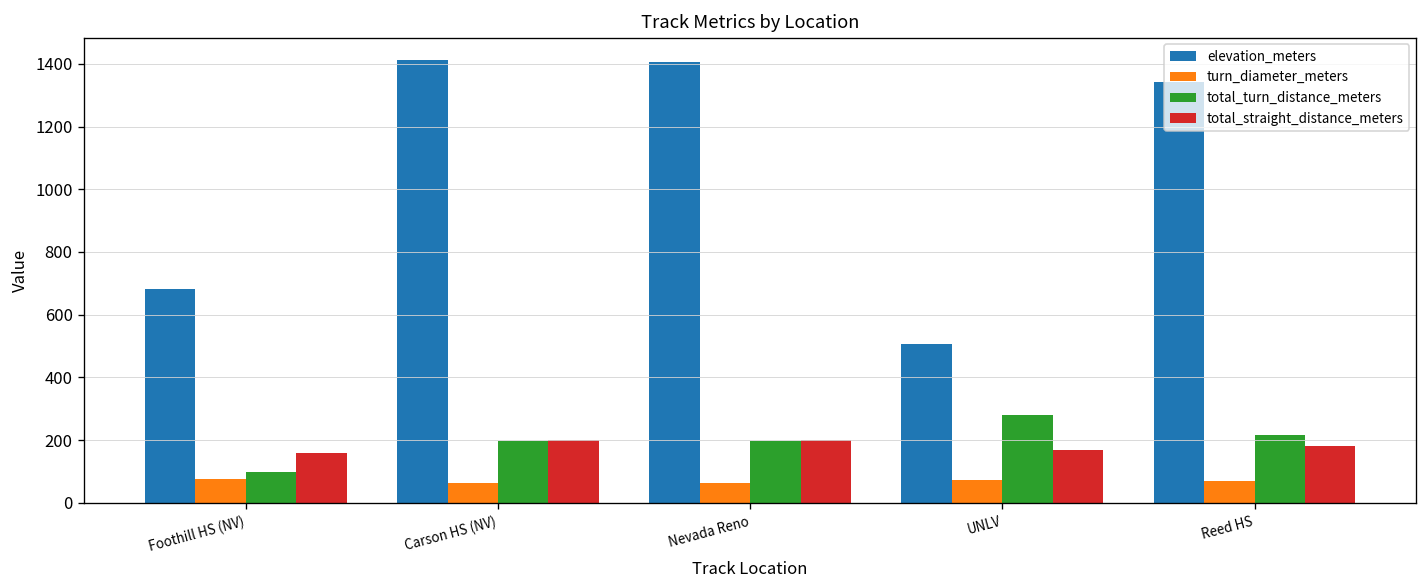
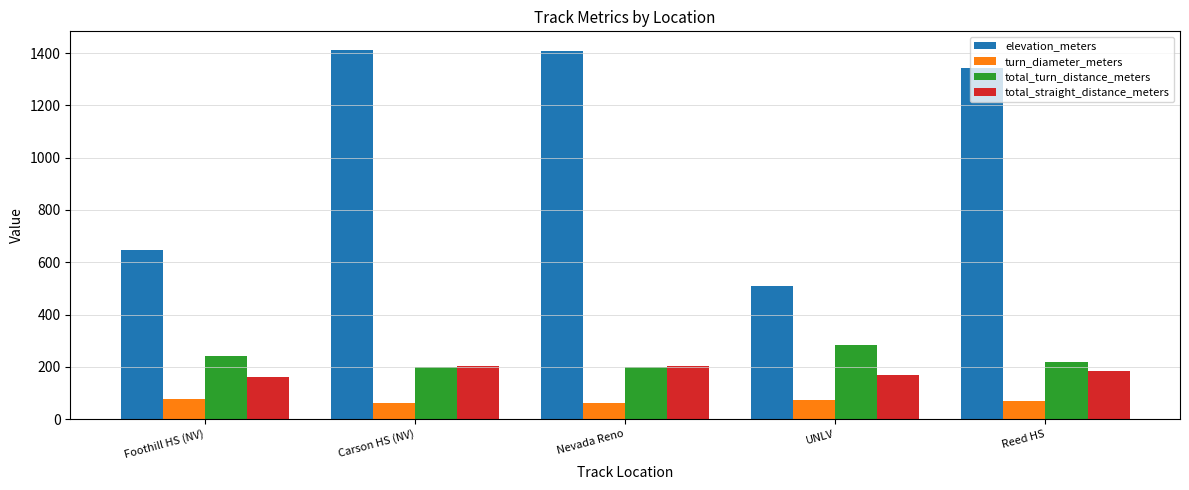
elevation_meters, Foothill HS (NV): 680 -> 650
total_turn_distance_meters, Foothill HS (NV): 100 -> 240
